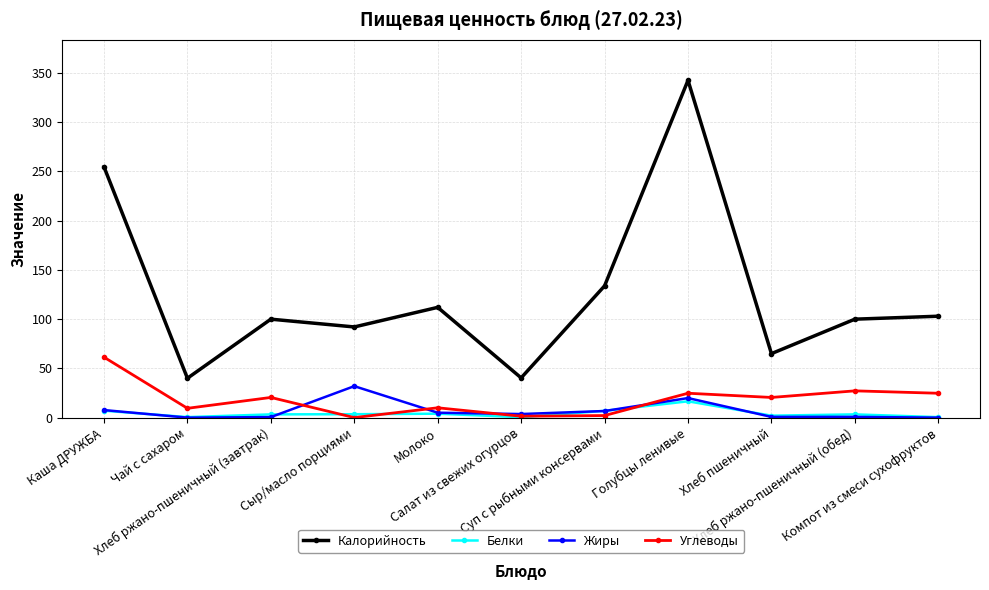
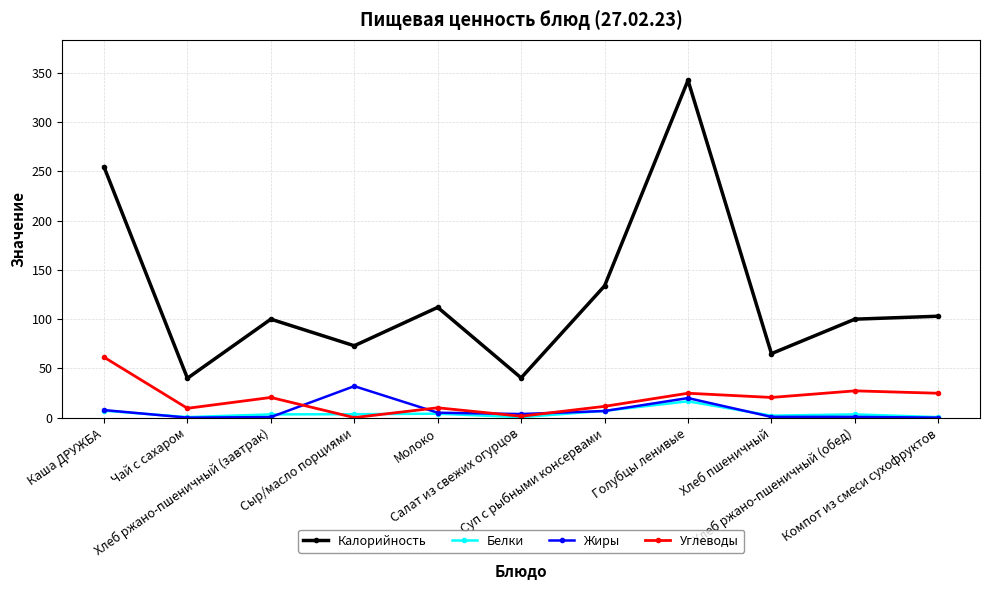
Калорийность, Сыр/масло порциями: 90 -> 70
Углеводы, Суп с рыбными консервами: 0 -> 10
